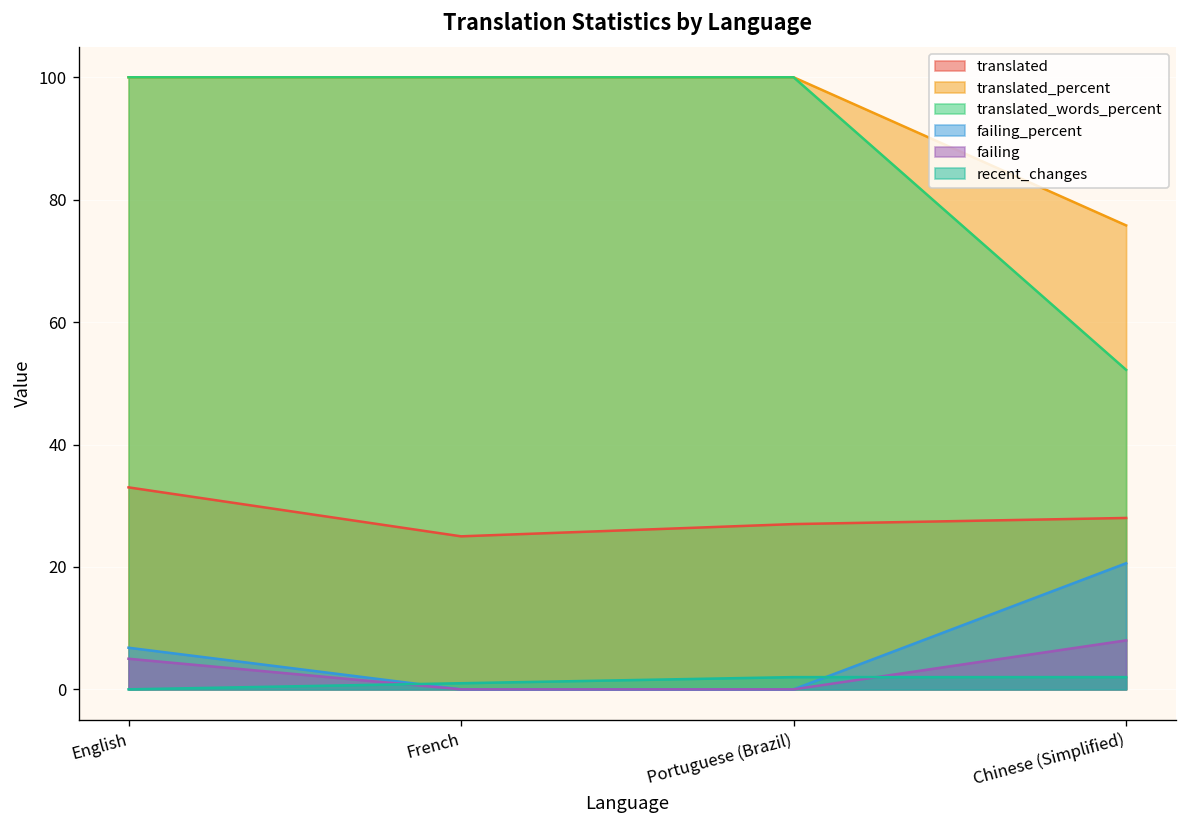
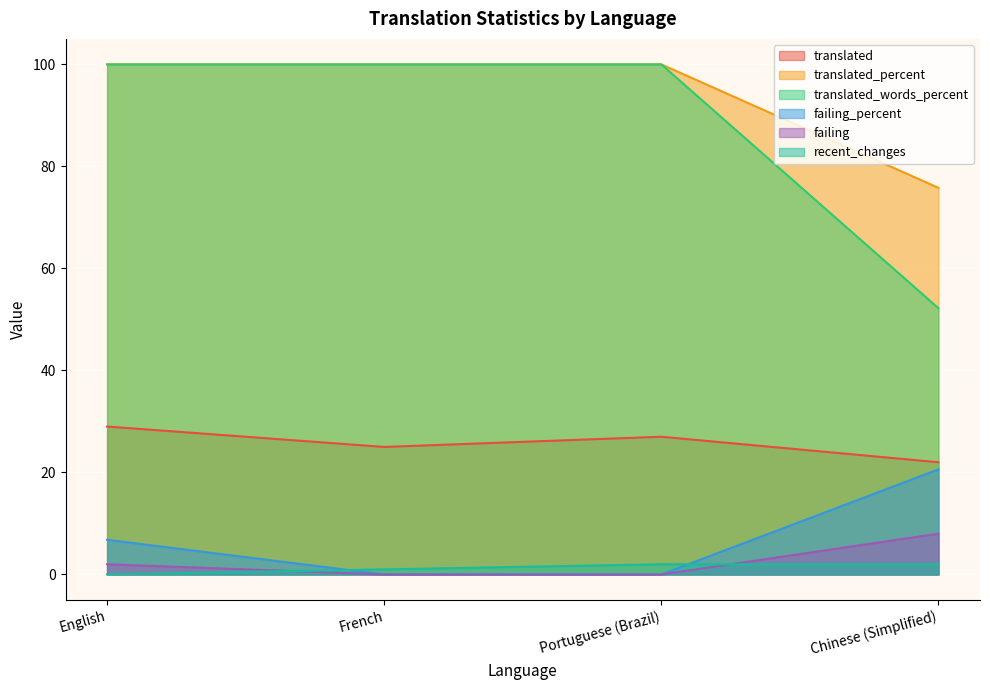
translated, English: 33 -> 29
failing, English: 5 -> 2
translated, Chinese (Simplified): 28 -> 22
